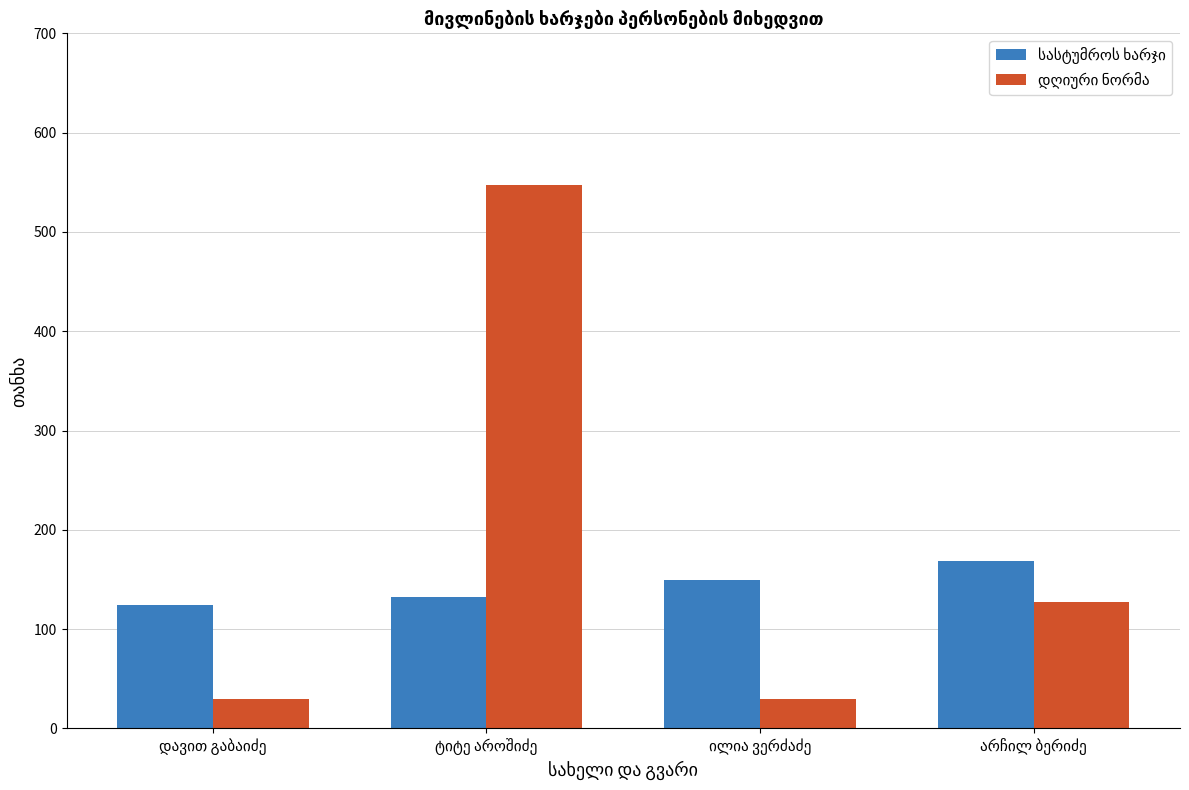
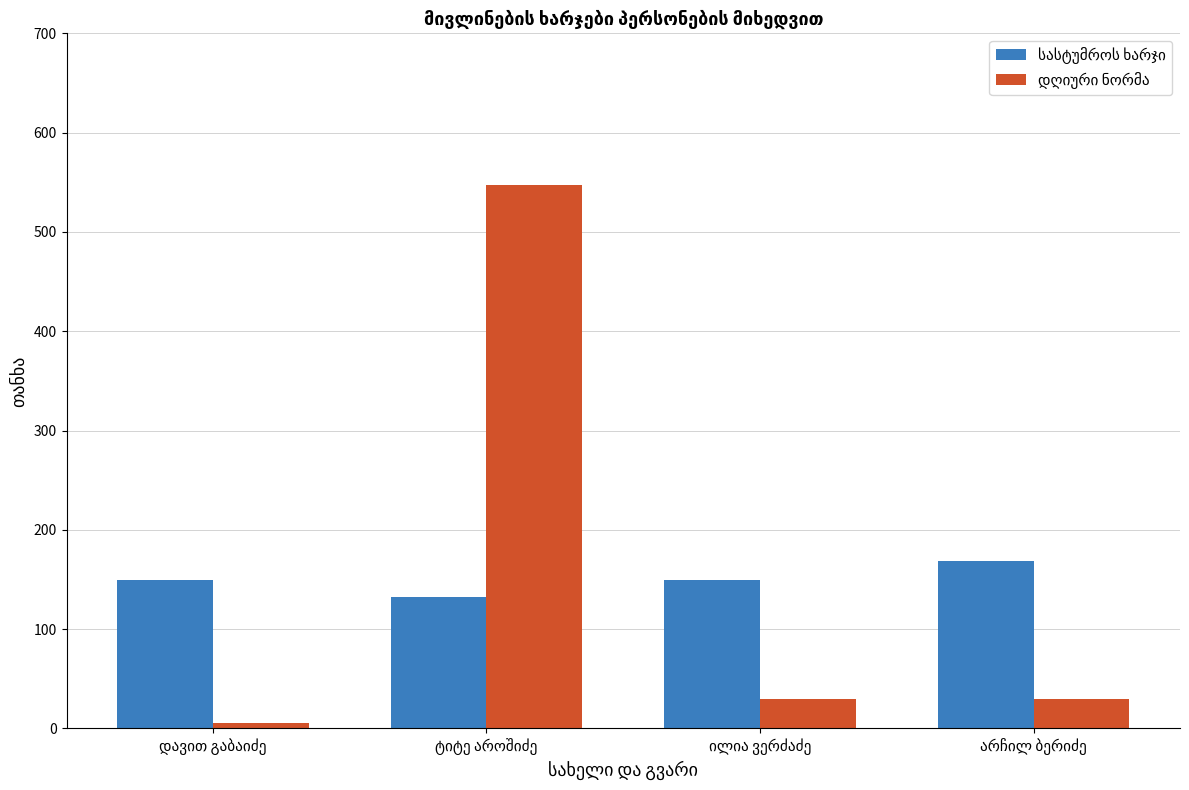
სასტუმროს ხარჯი, დავით გაბაიძე: 120 -> 150
დღიური ნორმა, დავით გაბაიძე: 30 -> 10
დღიური ნორმა, არჩილ ბერიძე: 130 -> 30
